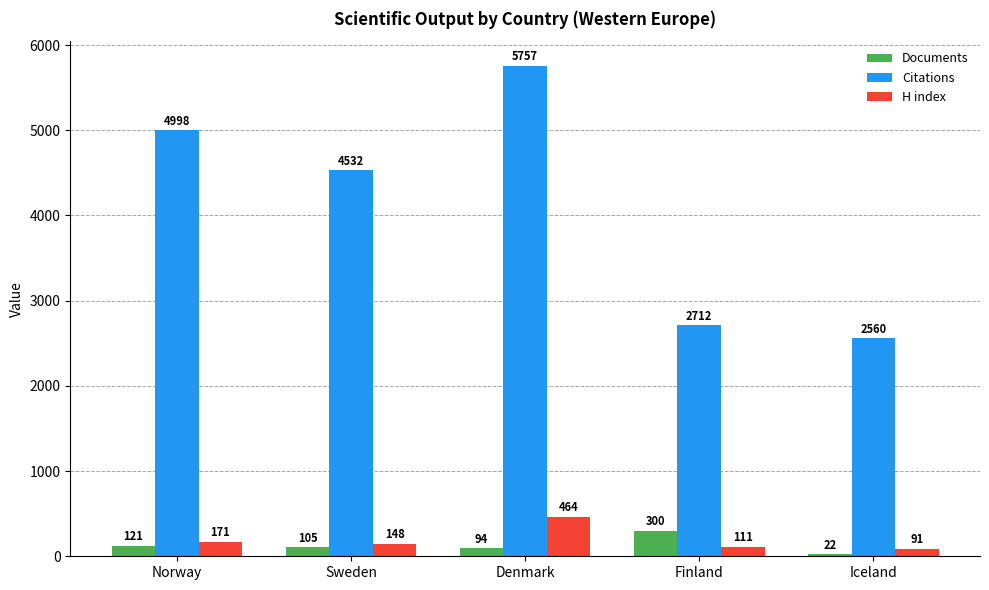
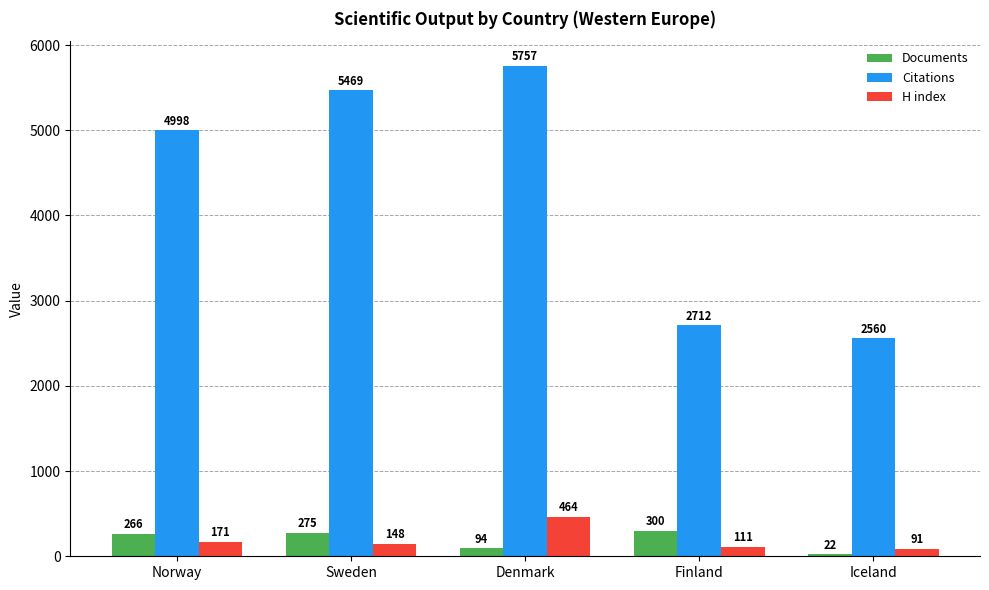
Documents, Norway: 121 -> 266
Documents, Sweden: 105 -> 275
Citations, Sweden: 4532 -> 5469
